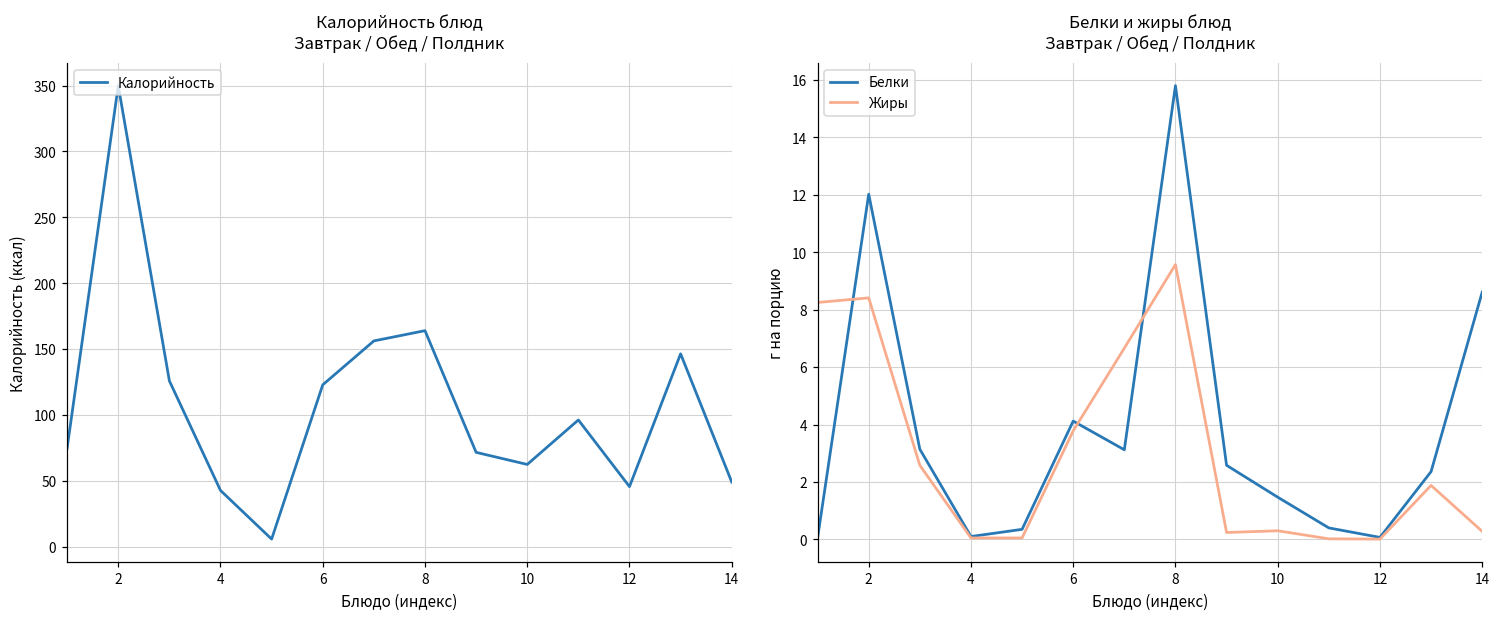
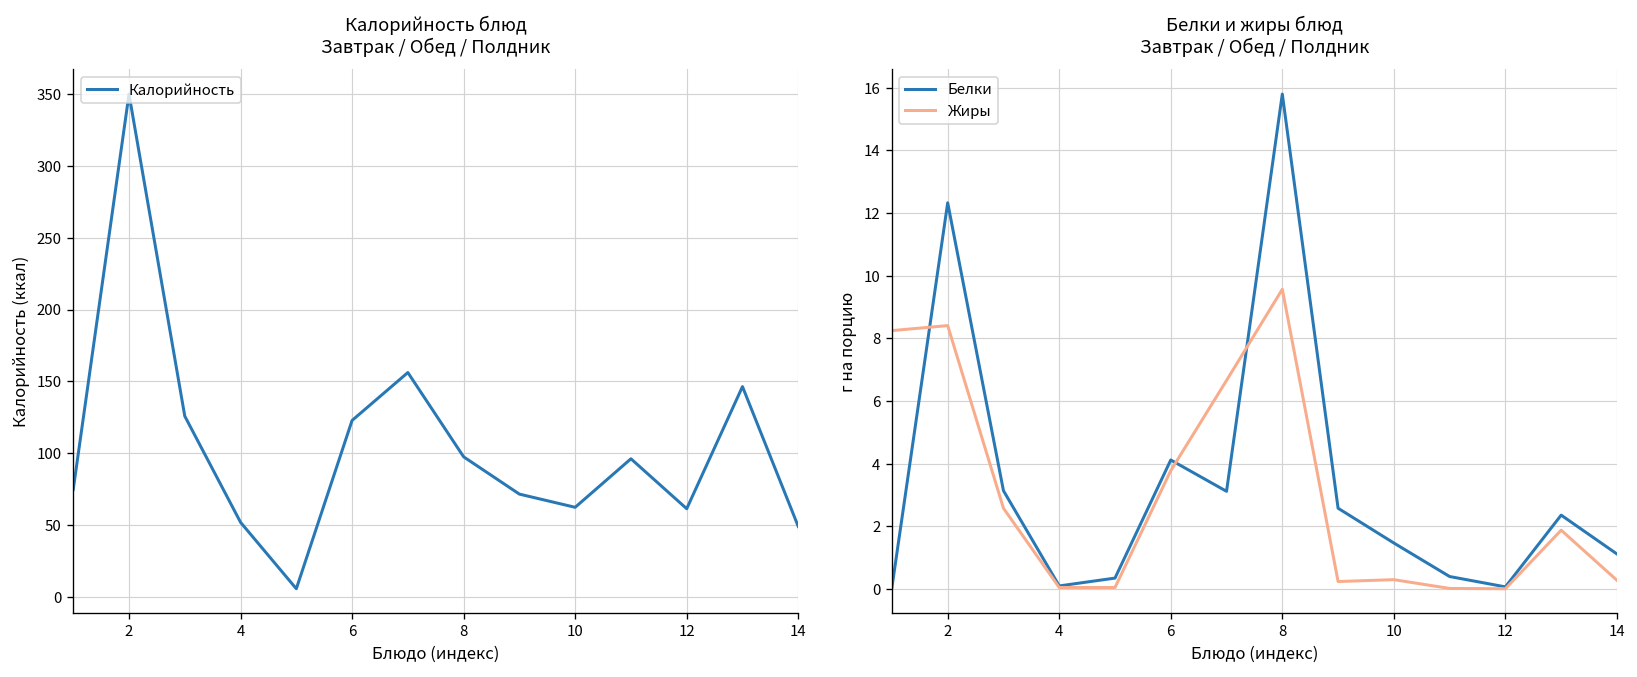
Калорийность блюд Завтрак / Обед / Полдник, 4: 43 -> 52
Калорийность блюд Завтрак / Обед / Полдник, 8: 164 -> 97
Калорийность блюд Завтрак / Обед / Полдник, 12: 45 -> 61
Белки и жиры блюд Завтрак / Обед / Полдник, Белки, 2: 12.0 -> 12.3
Белки и жиры блюд Завтрак / Обед / Полдник, Белки, 14: 8.6 -> 1.1
